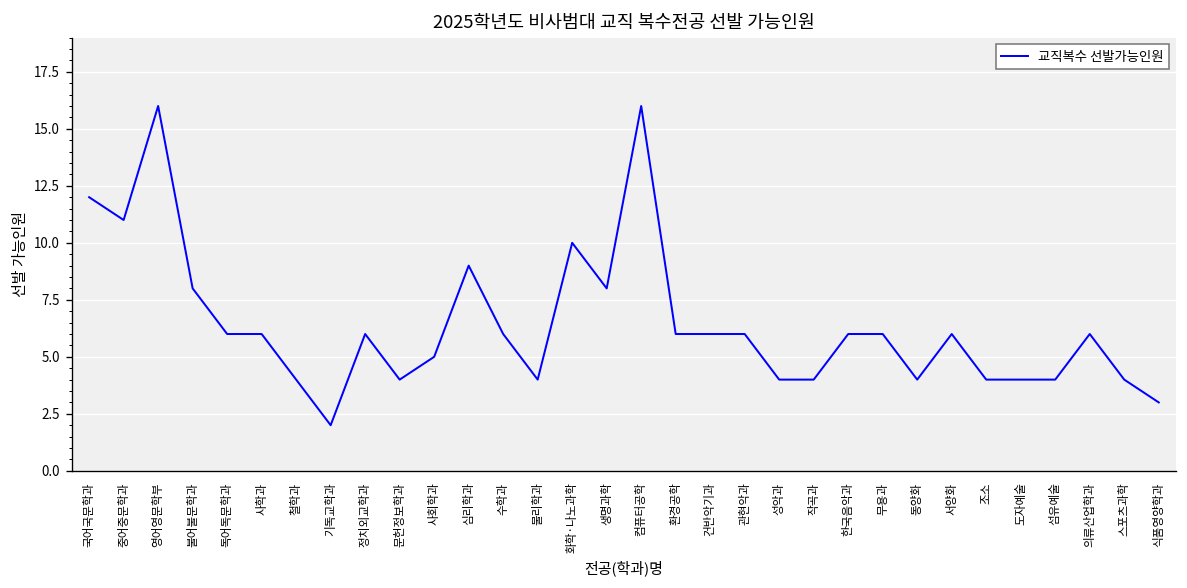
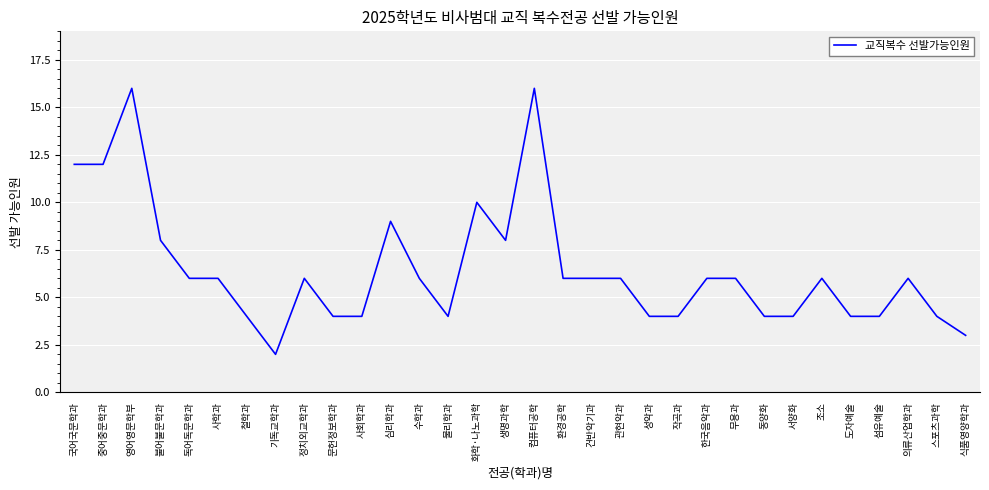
중어중문학과: 11 -> 12
사회학과: 5 -> 4
서양화: 6 -> 4
조소: 4 -> 6
